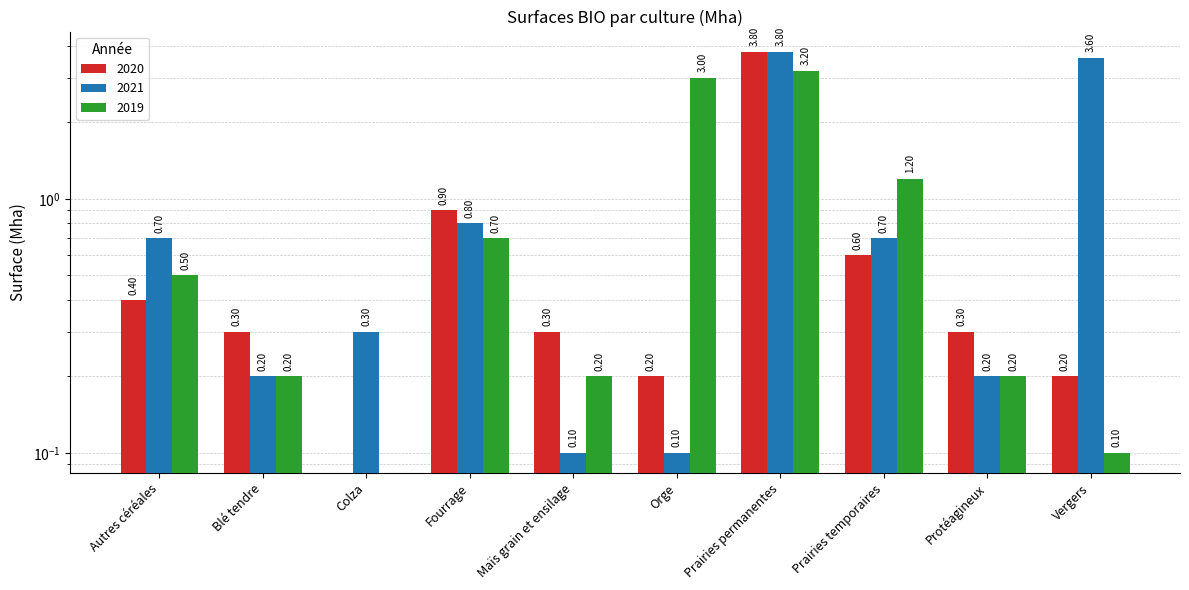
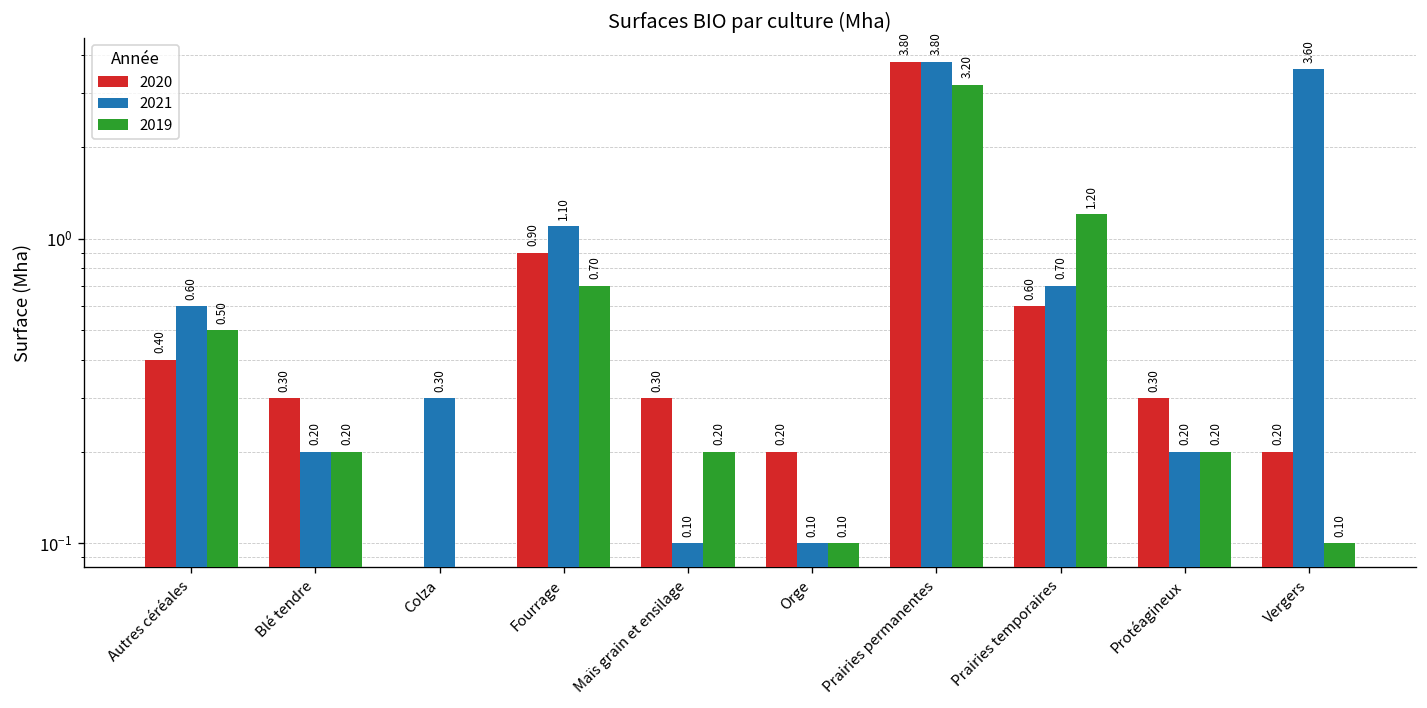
2021, Autres céréales: 0.70 -> 0.60
2021, Fourrage: 0.80 -> 1.10
2019, Orge: 3.00 -> 0.10
